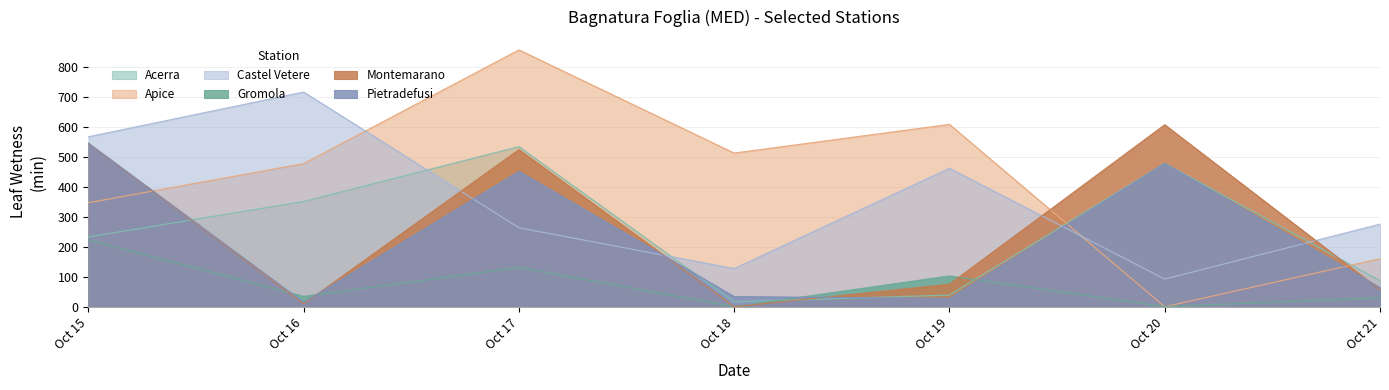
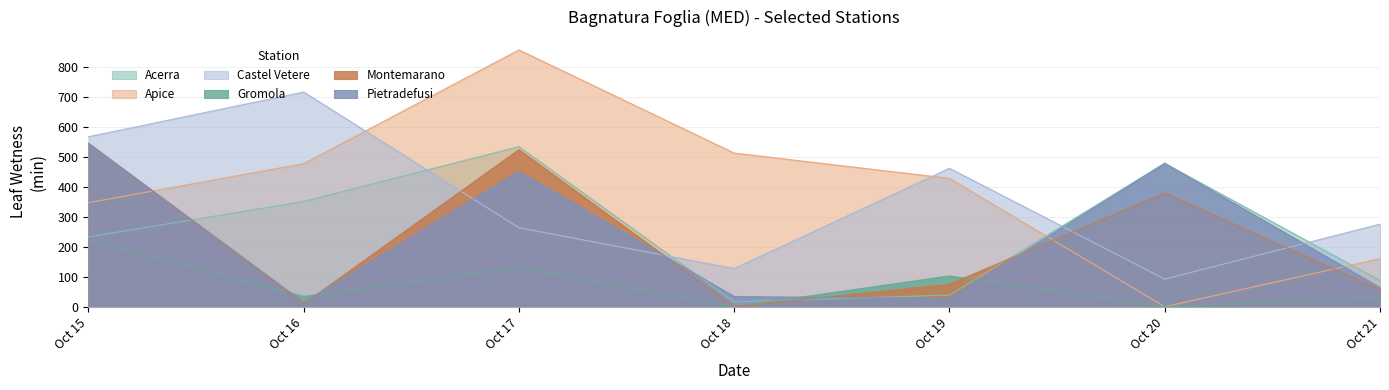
Apice, Oct 19: 610 -> 430
Montemarano, Oct 20: 610 -> 380
